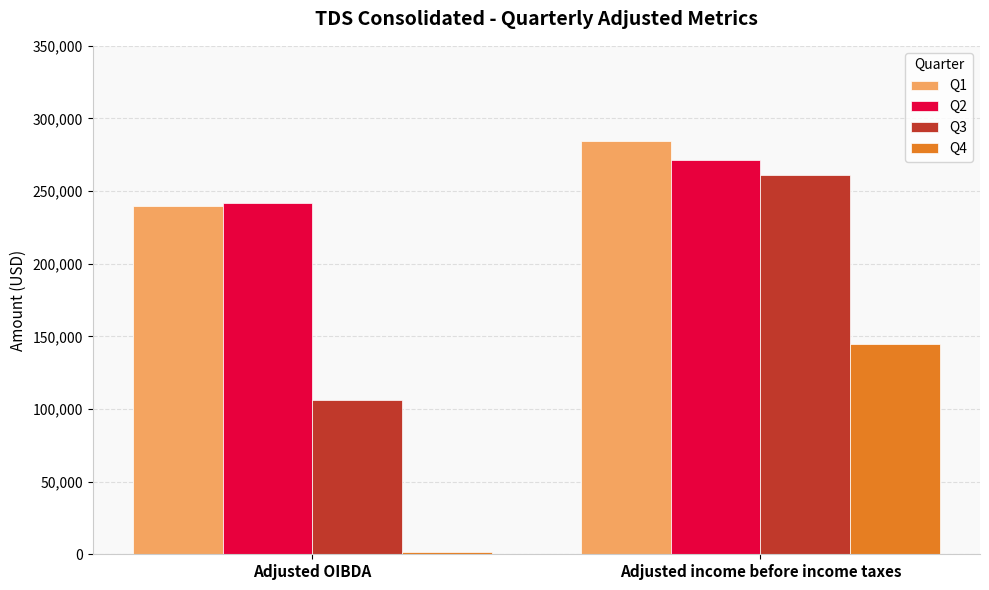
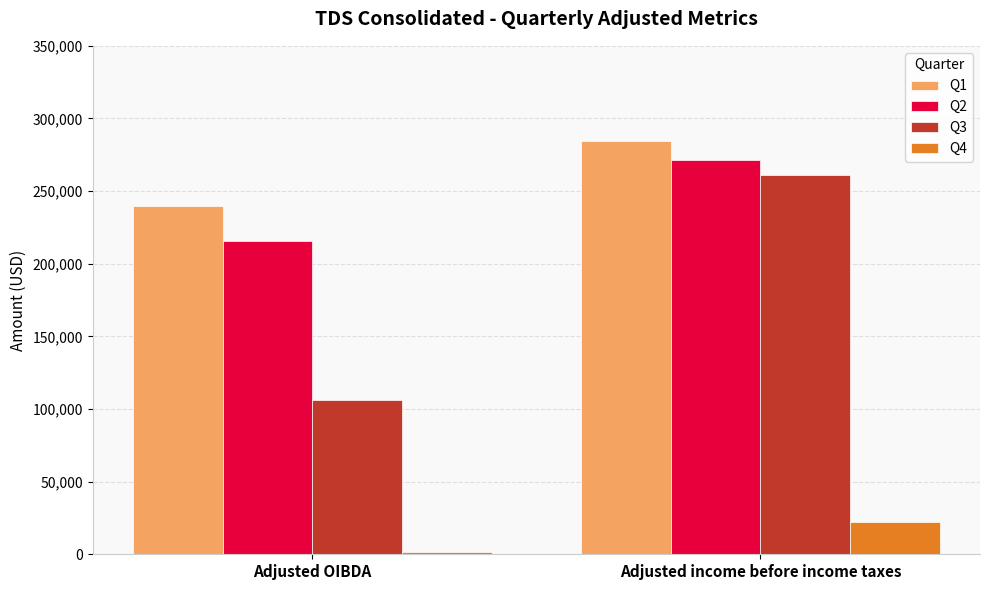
Q2, Adjusted OIBDA: 242,000 -> 216,000
Q4, Adjusted income before income taxes: 145,000 -> 22,000
